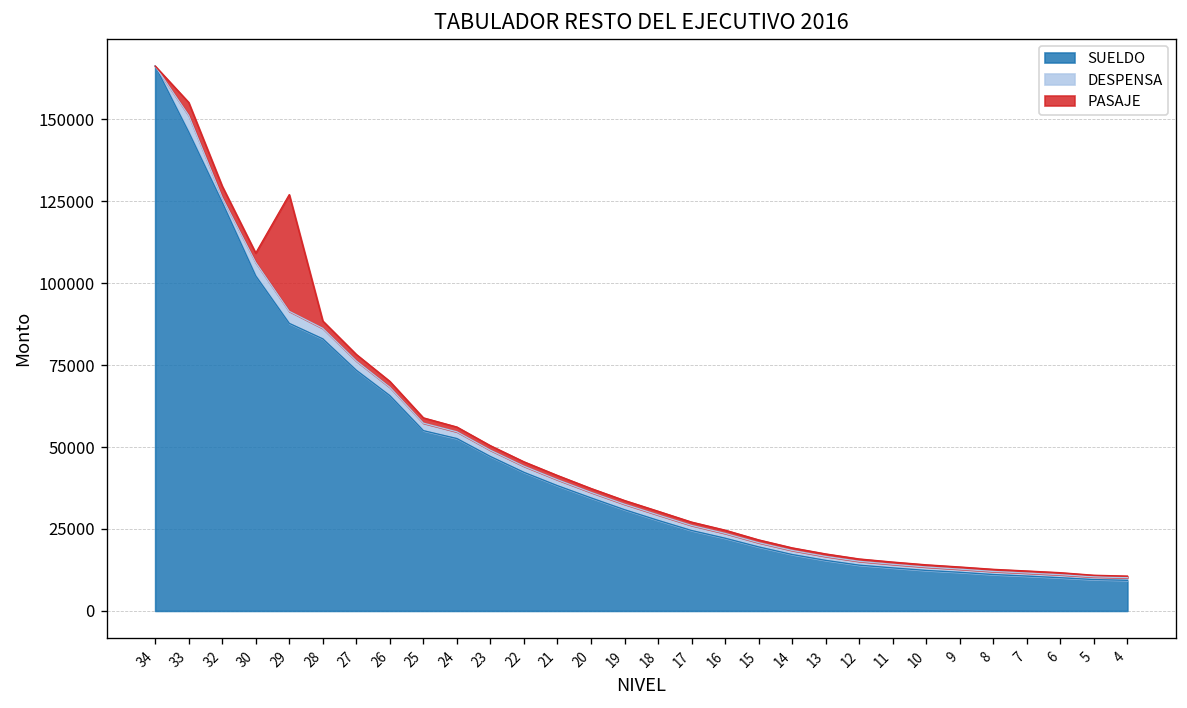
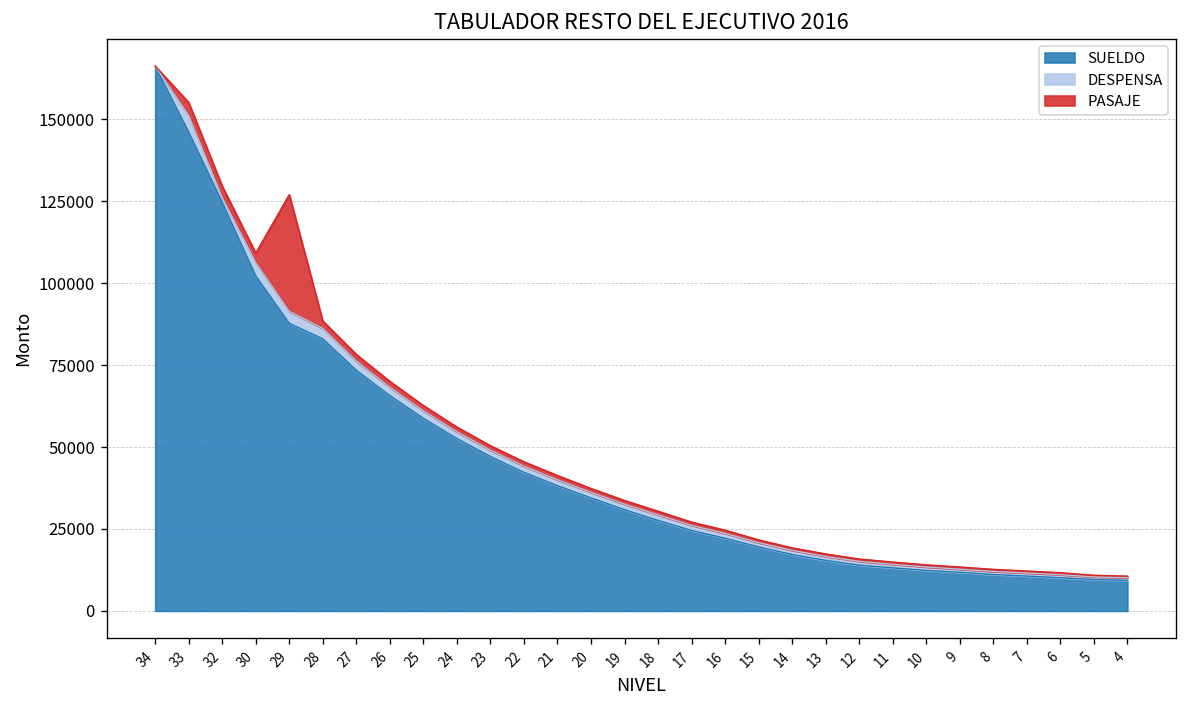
SUELDO, 25: 55000 -> 59000
